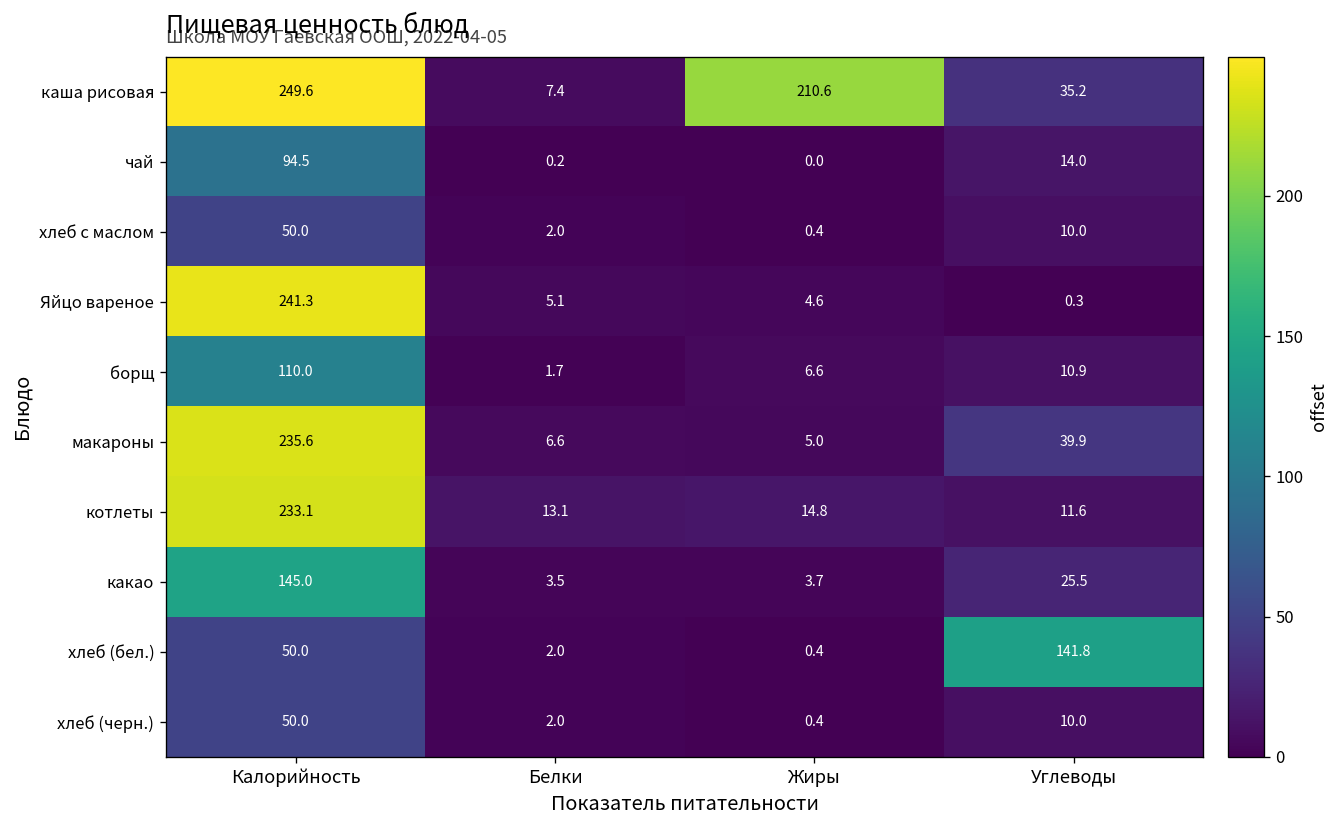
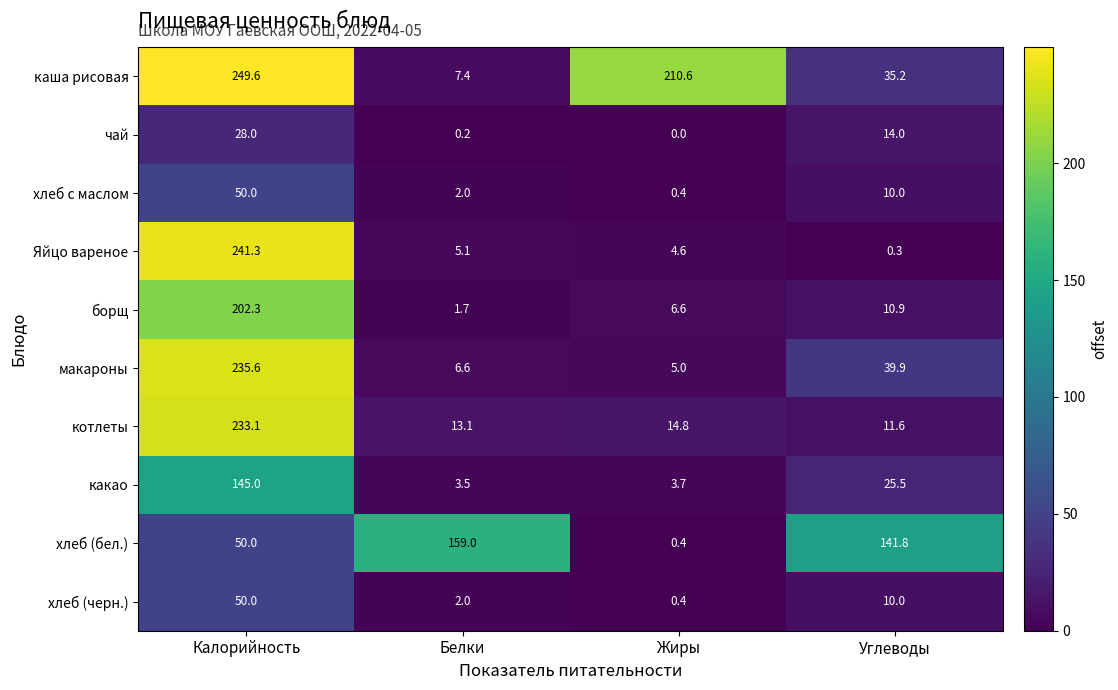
чай, Калорийность: 94.5 -> 28.0
борщ, Калорийность: 110.0 -> 202.3
хлеб (бел.), Белки: 2.0 -> 159.0
